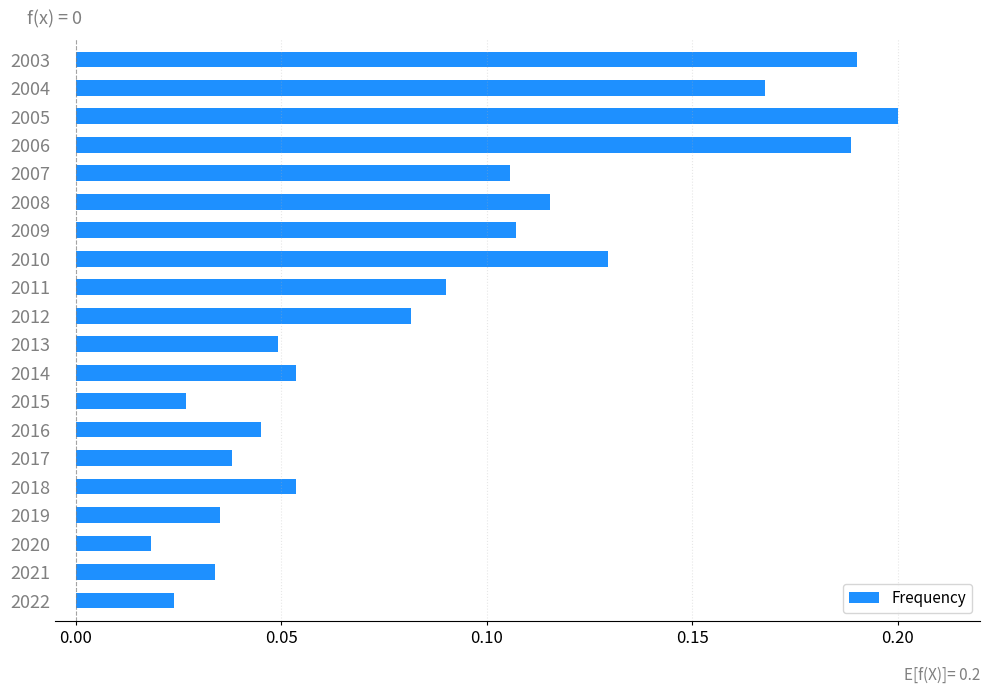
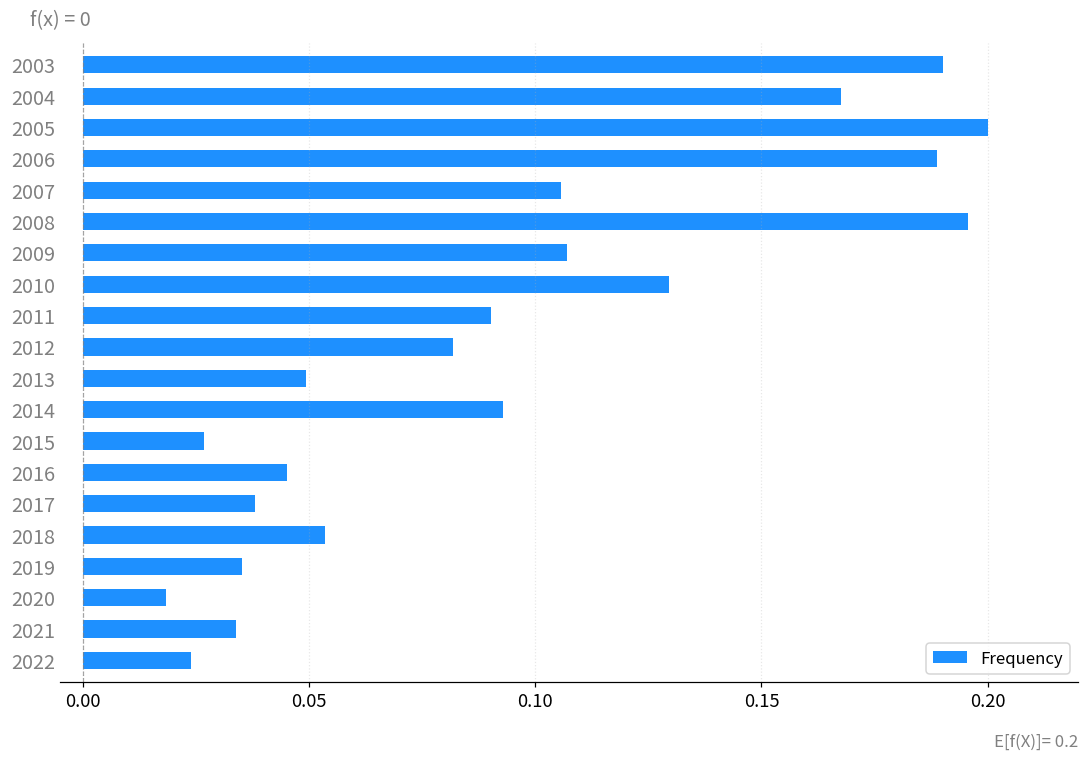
2008: 0.115 -> 0.196
2014: 0.054 -> 0.093
